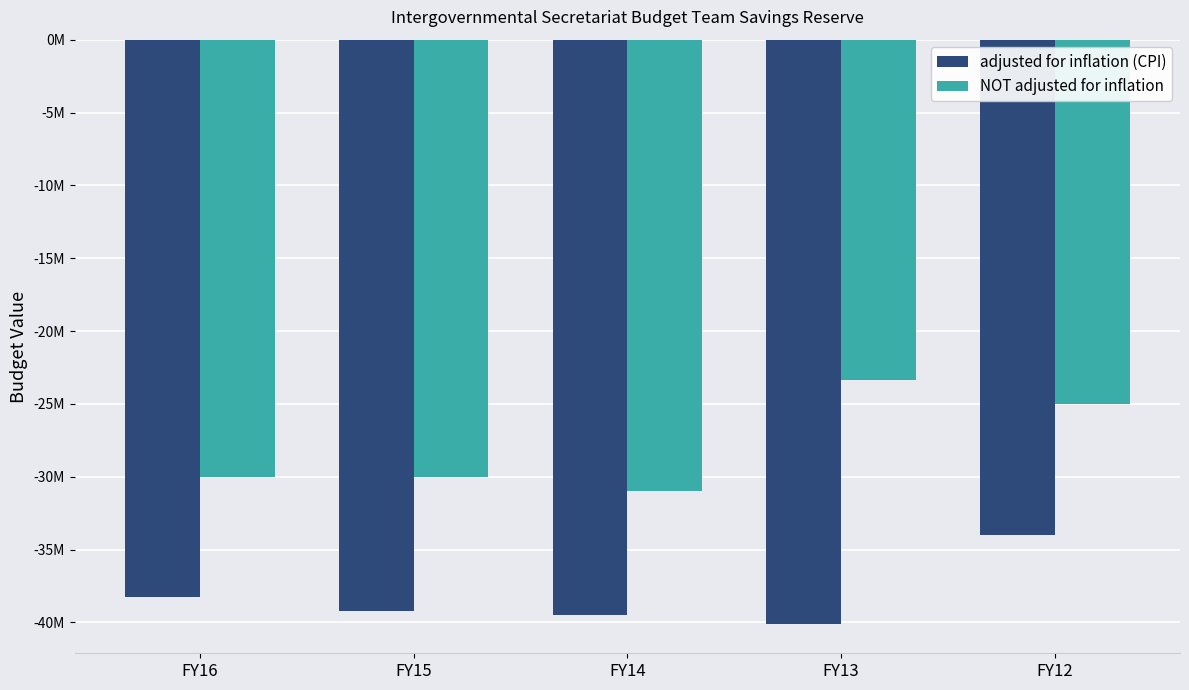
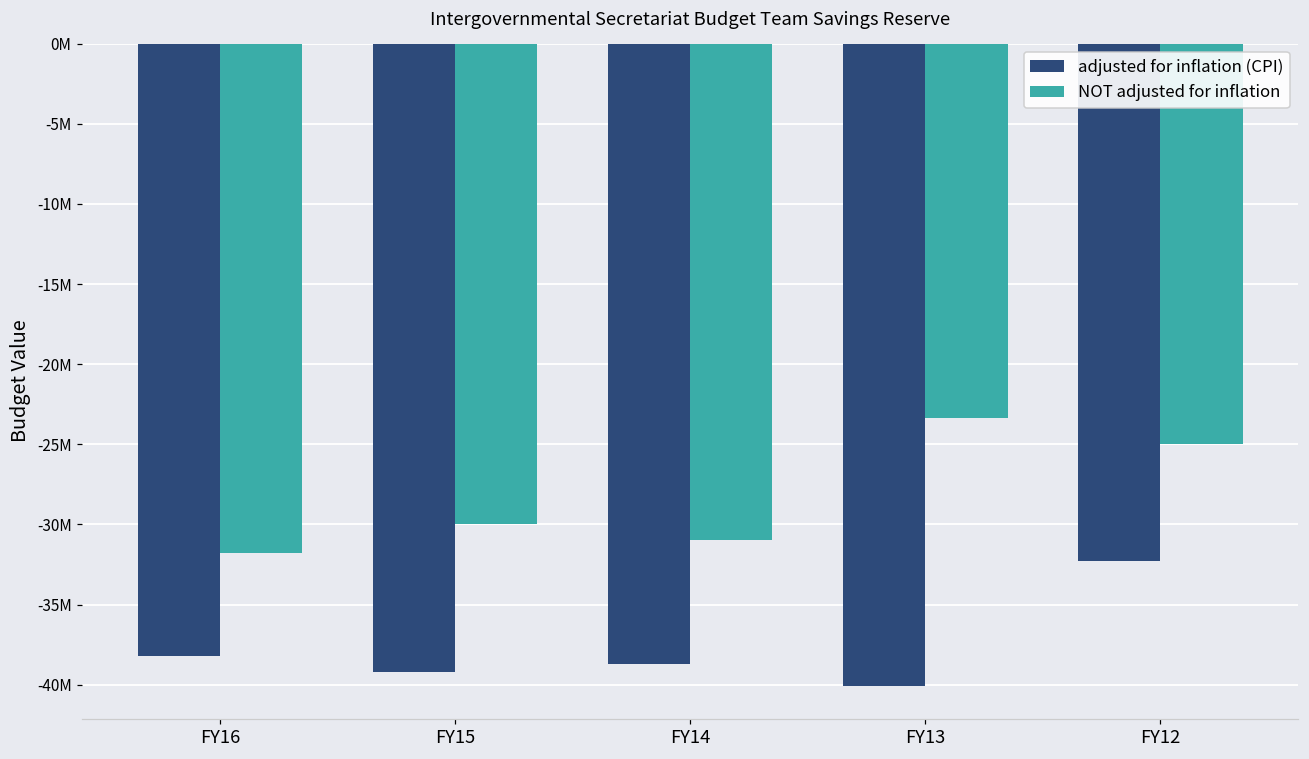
NOT adjusted for inflation, FY16: -30000000 -> -31800000
adjusted for inflation (CPI), FY14: -39500000 -> -38700000
adjusted for inflation (CPI), FY12: -34000000 -> -32300000
